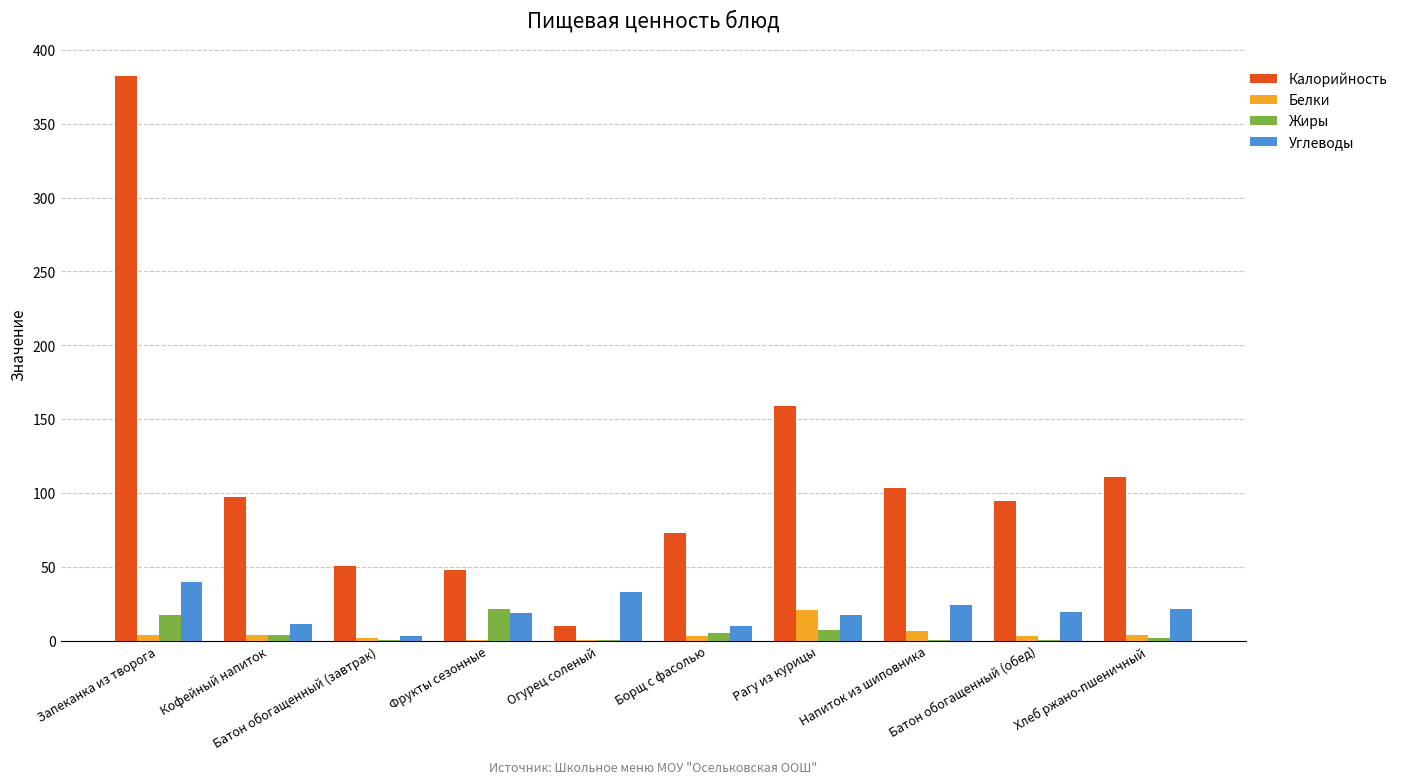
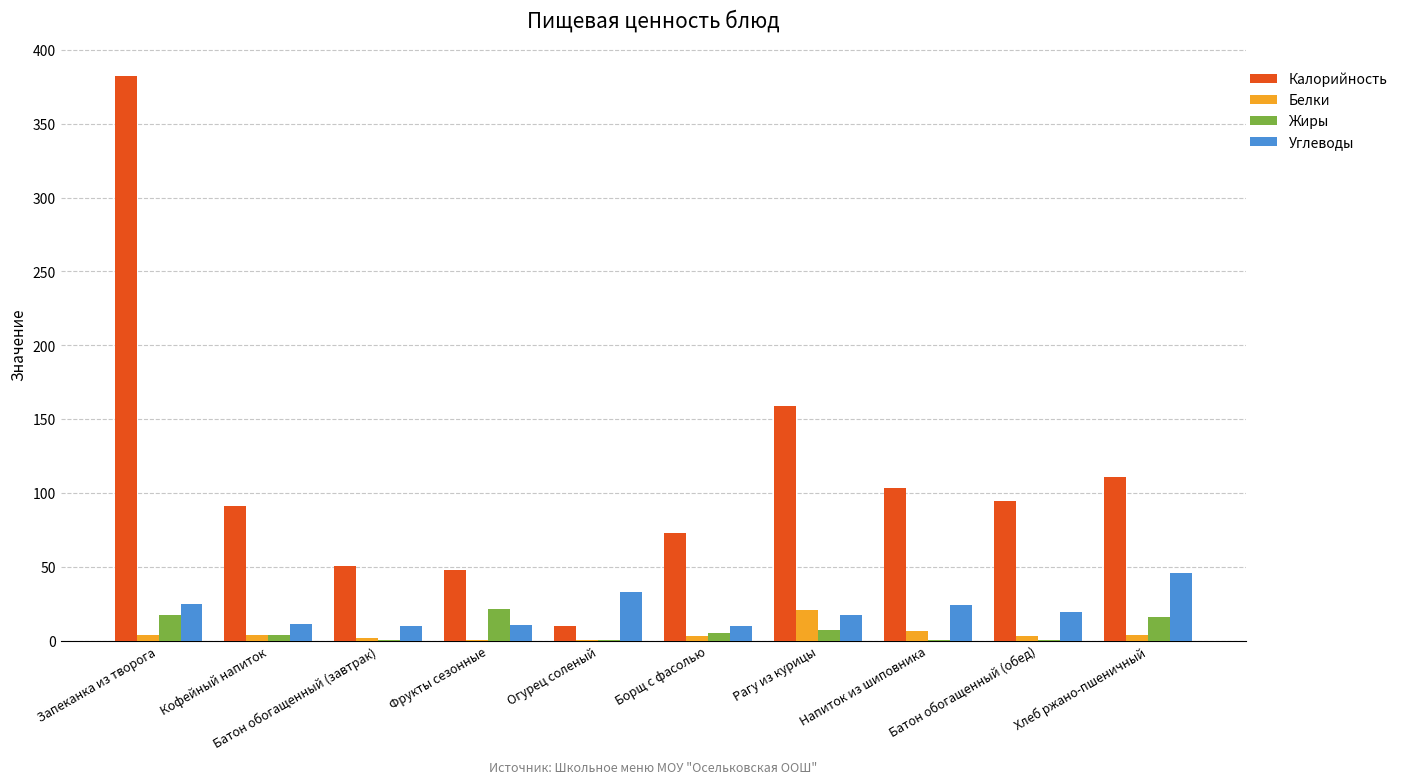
Углеводы, Запеканка из творога: 40 -> 25
Калорийность, Кофейный напиток: 97 -> 91
Углеводы, Батон обогащенный (завтрак): 3 -> 10
Углеводы, Фрукты сезонные: 19 -> 10
Жиры, Хлеб ржано-пшеничный: 2 -> 16
Углеводы, Хлеб ржано-пшеничный: 21 -> 46
